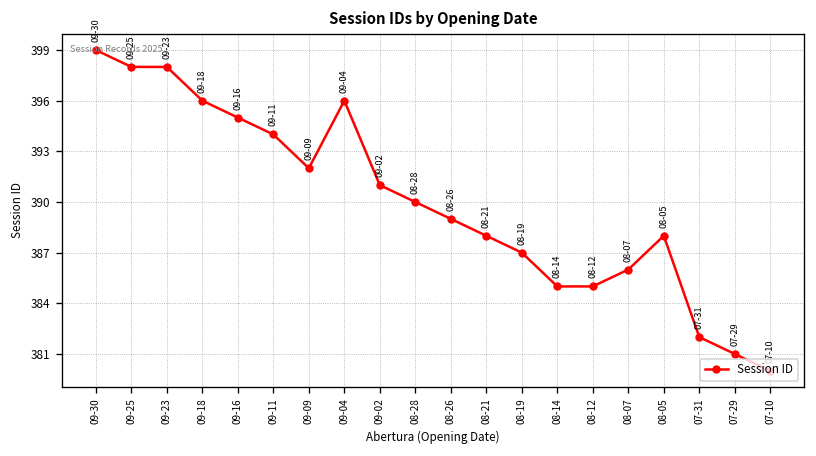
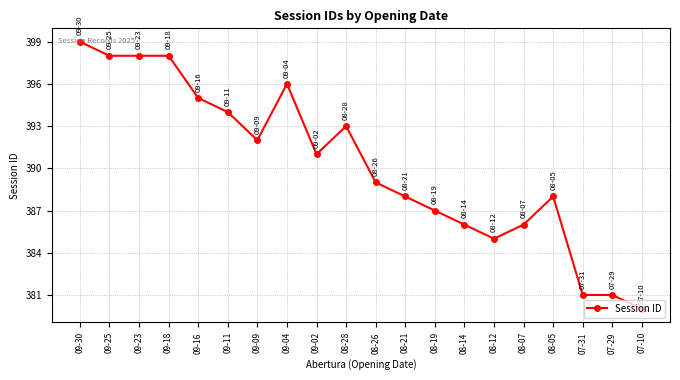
09-18: 396 -> 398
08-28: 390 -> 393
08-14: 385 -> 386
07-31: 382 -> 381
